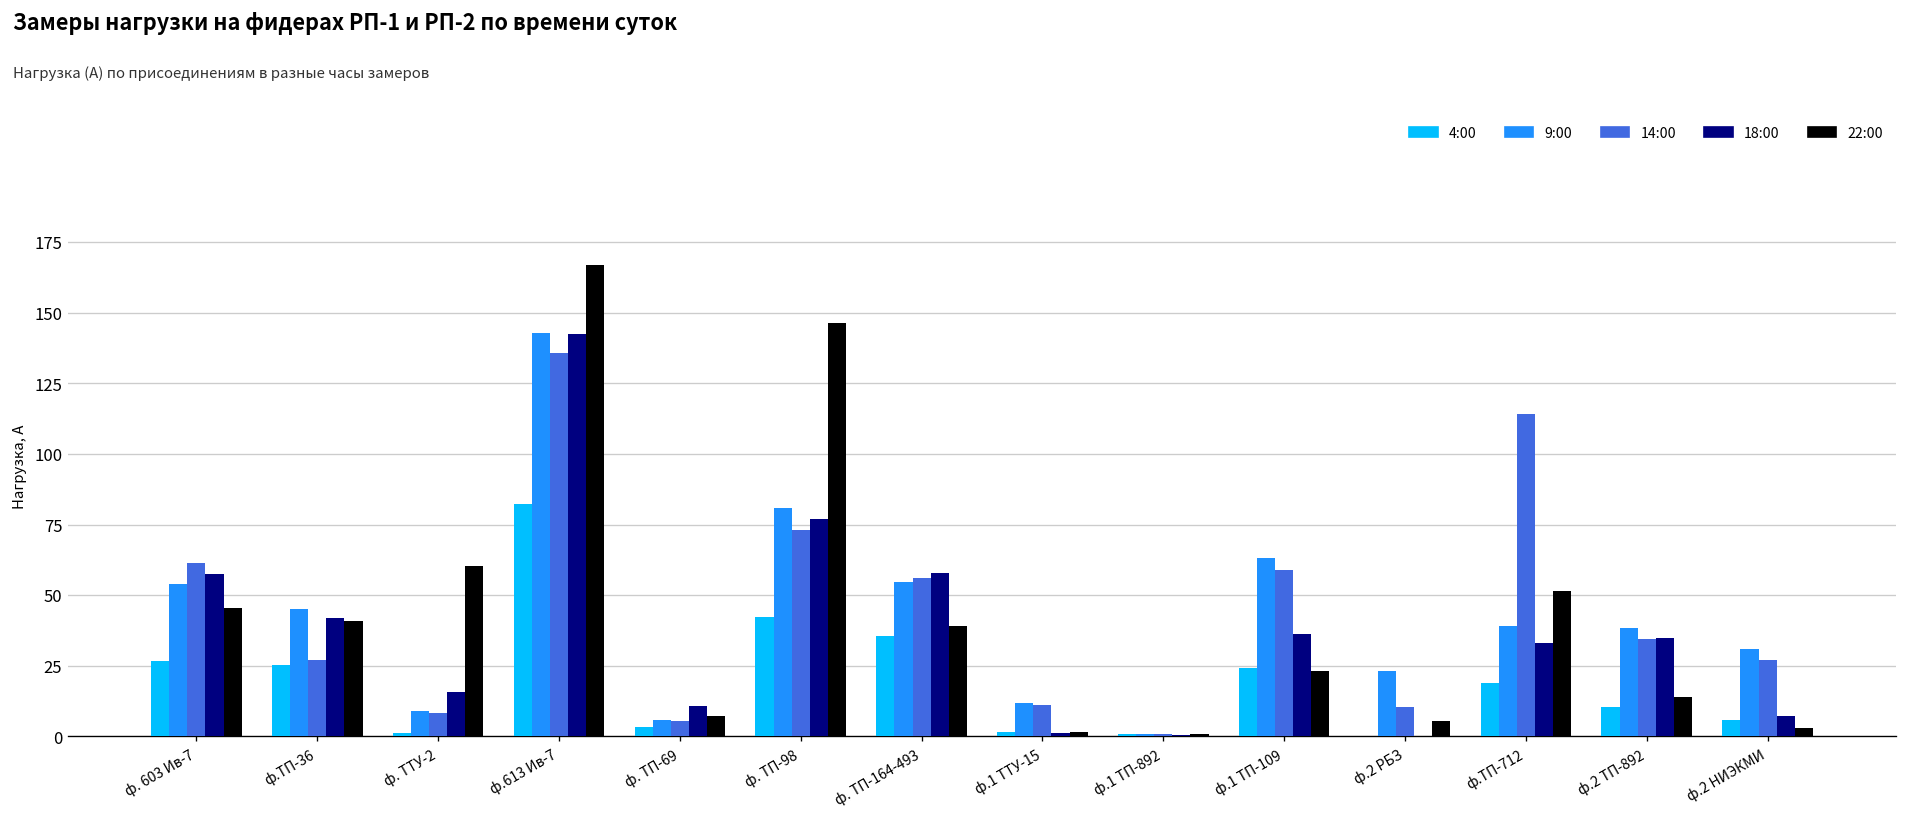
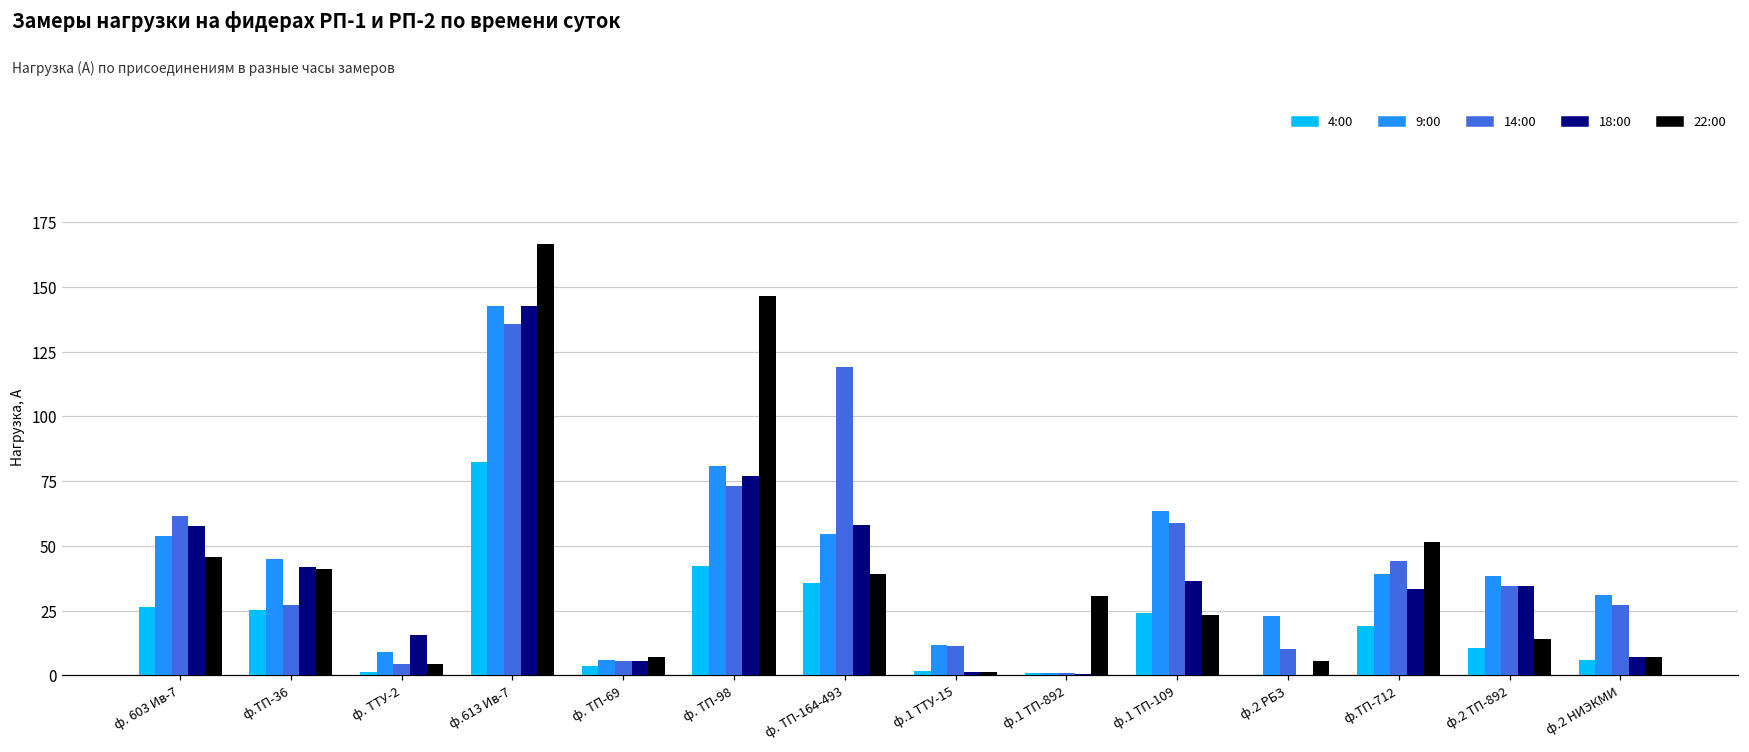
14:00, ф. ТТУ-2: 8 -> 4
22:00, ф. ТТУ-2: 61 -> 5
18:00, ф. ТП-69: 11 -> 6
14:00, ф. ТП-164-493: 56 -> 119
22:00, ф.1 ТП-892: 1 -> 31
14:00, ф.ТП-712: 114 -> 44
22:00, ф.2 НИЭКМИ: 3 -> 7
